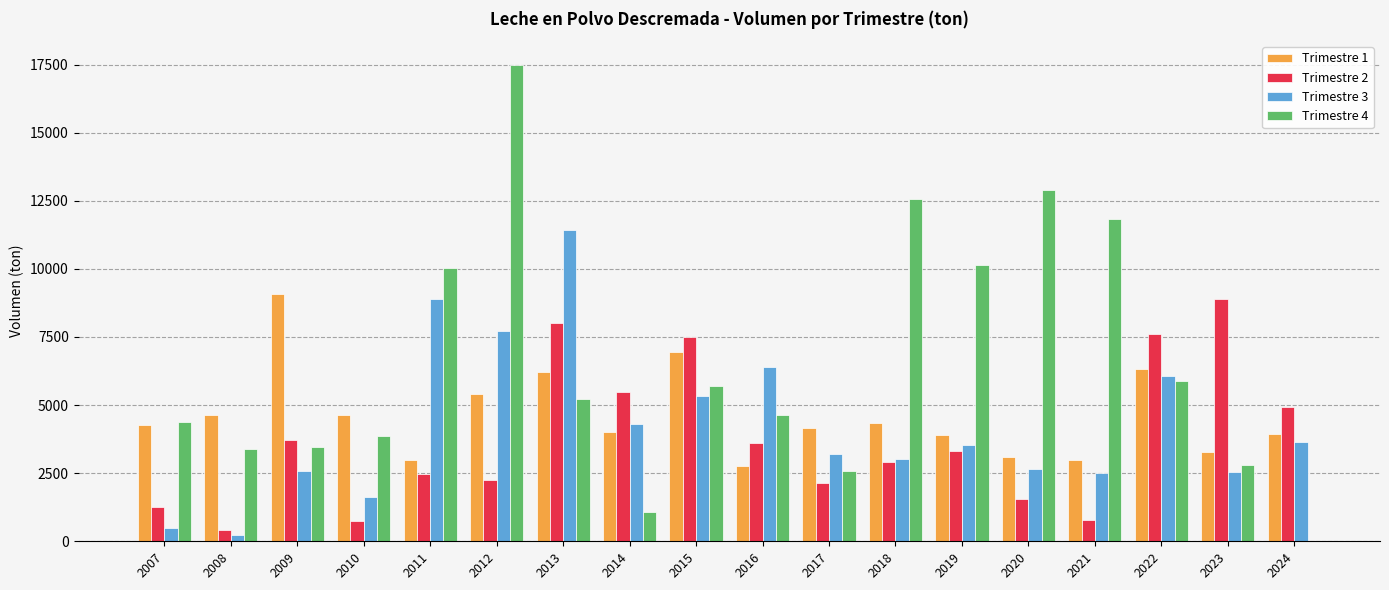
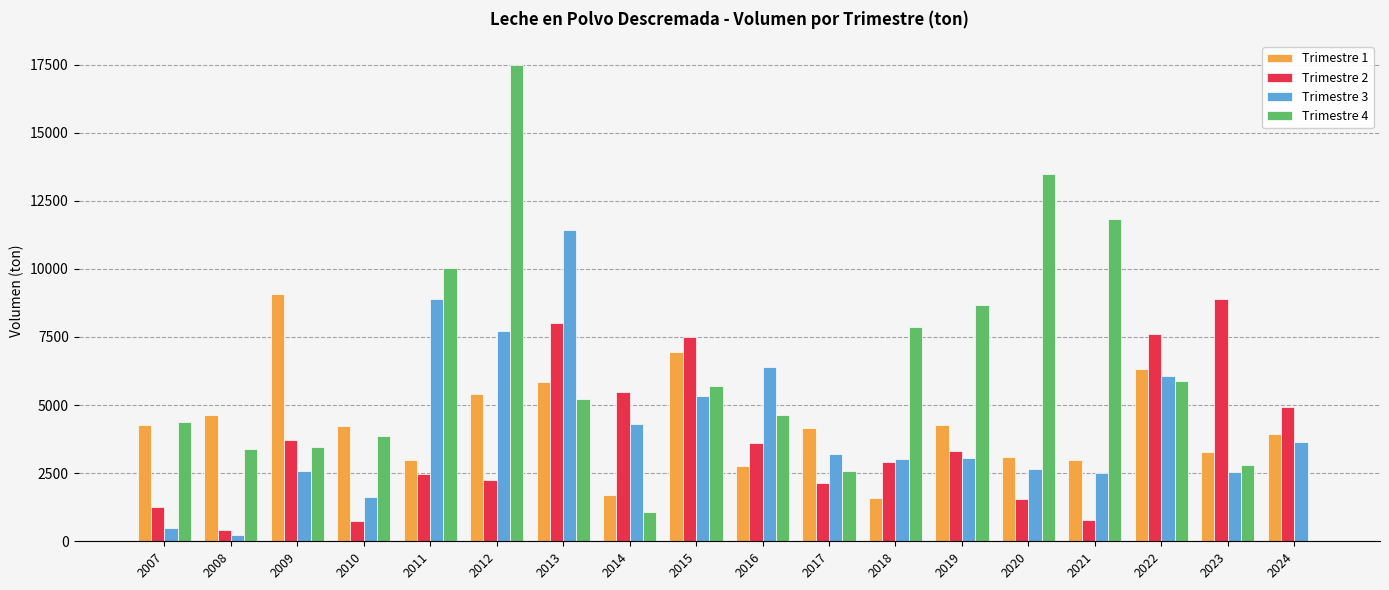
Trimestre 1, 2010: 4600 -> 4200
Trimestre 1, 2013: 6200 -> 5800
Trimestre 1, 2014: 4000 -> 1700
Trimestre 1, 2018: 4400 -> 1600
Trimestre 4, 2018: 12600 -> 7900
Trimestre 1, 2019: 3900 -> 4300
Trimestre 3, 2019: 3500 -> 3100
Trimestre 4, 2019: 10100 -> 8700
Trimestre 4, 2020: 12900 -> 13500
